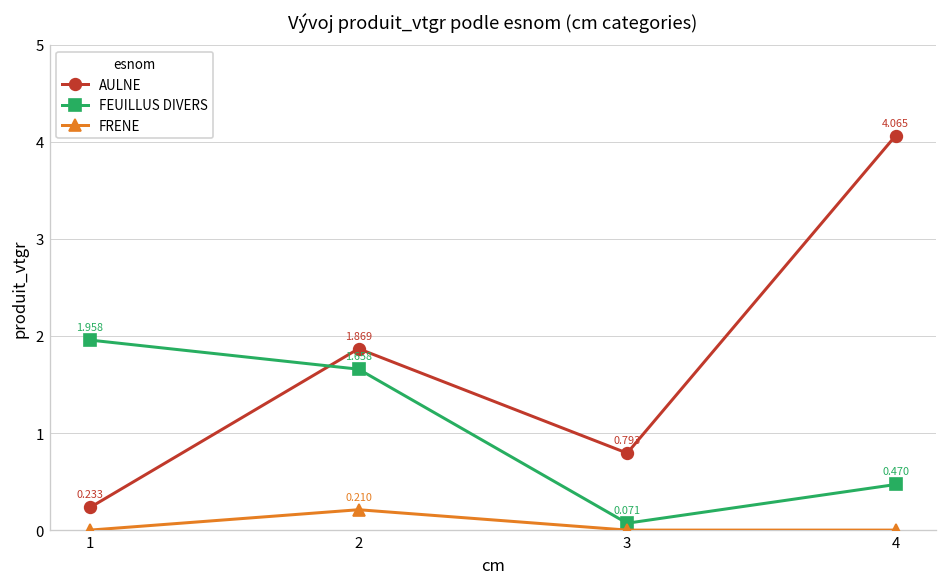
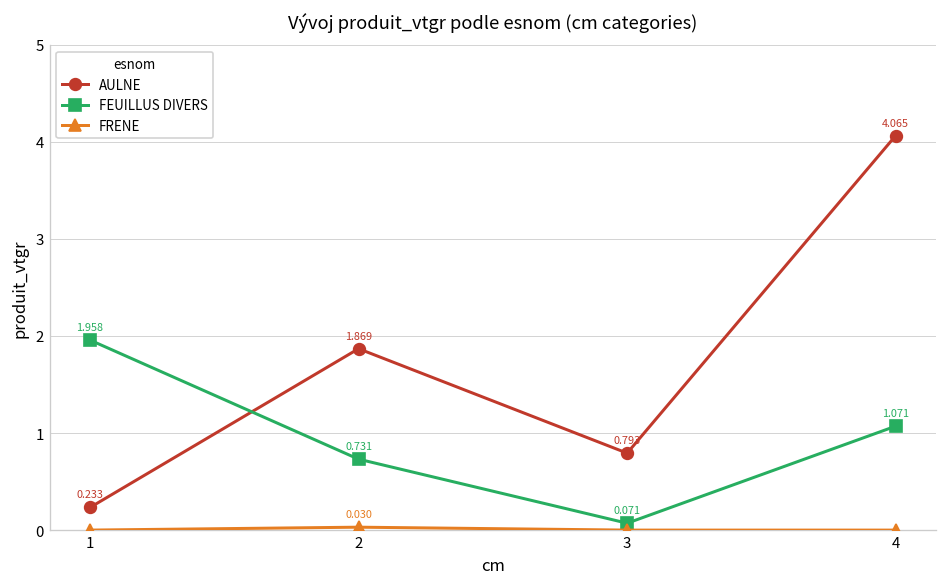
FEUILLUS DIVERS, 2: 1.658 -> 0.731
FRENE, 2: 0.210 -> 0.030
FEUILLUS DIVERS, 4: 0.470 -> 1.071
